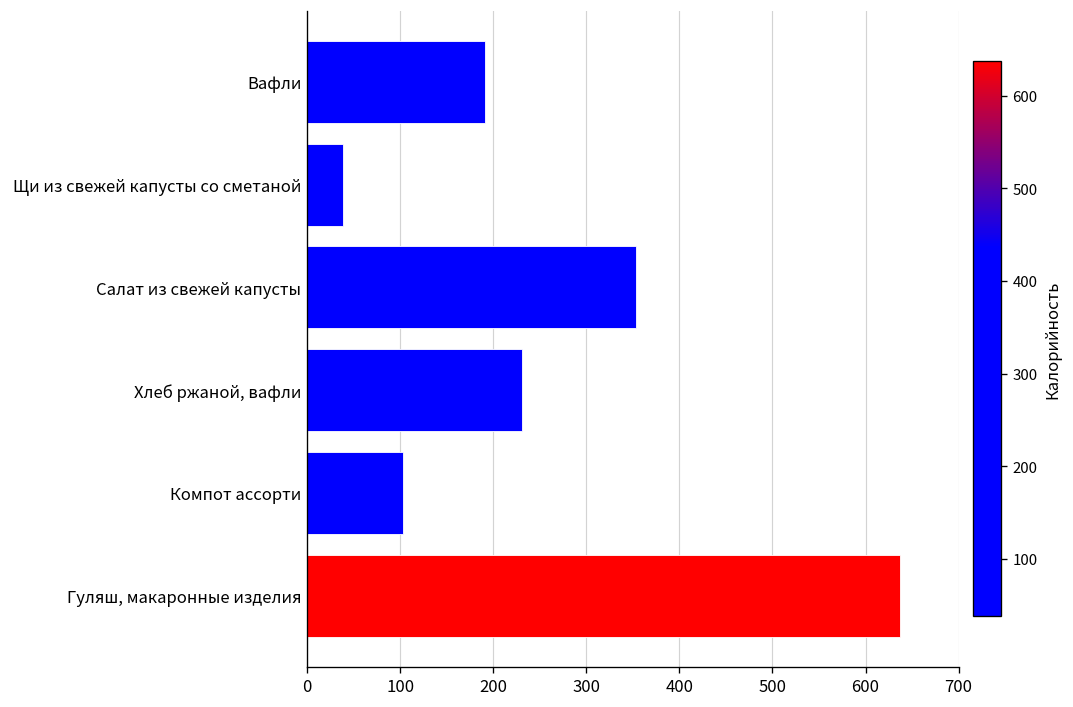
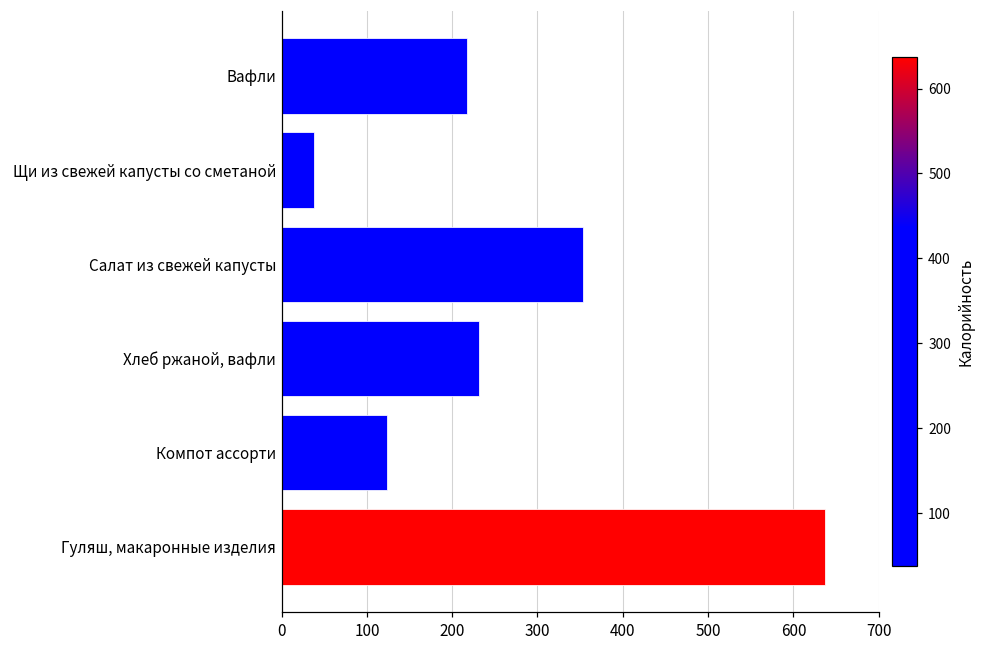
Вафли: 190 -> 220
Компот ассорти: 100 -> 120
